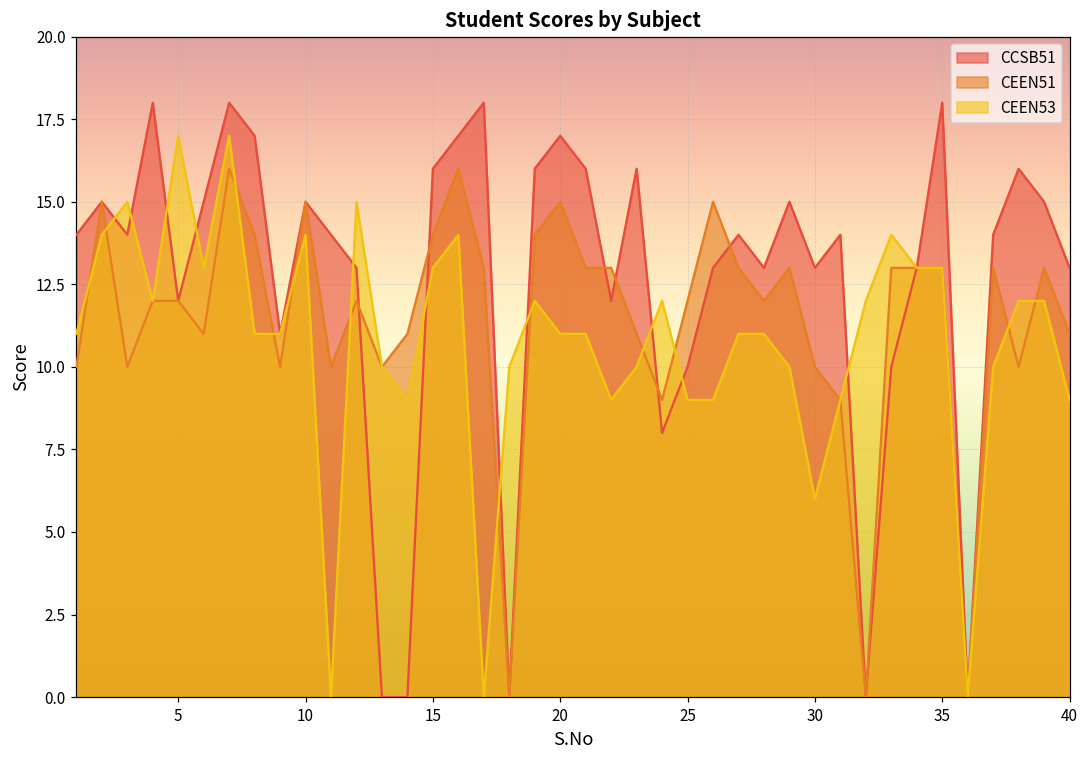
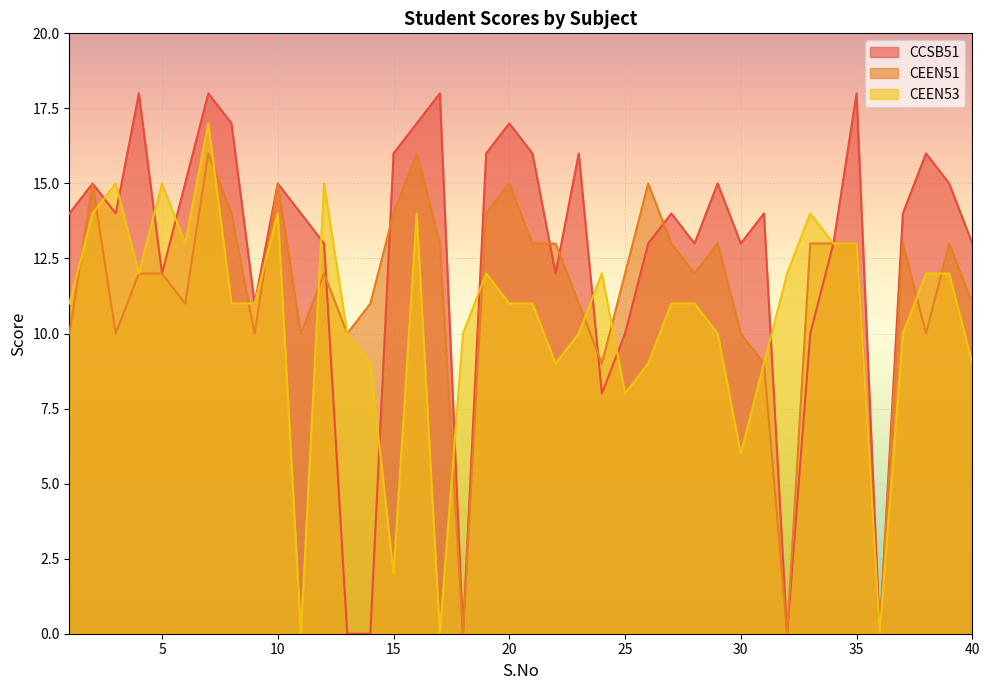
CEEN53, 5: 17 -> 15
CEEN53, 15: 13 -> 2
CEEN53, 25: 9 -> 8
